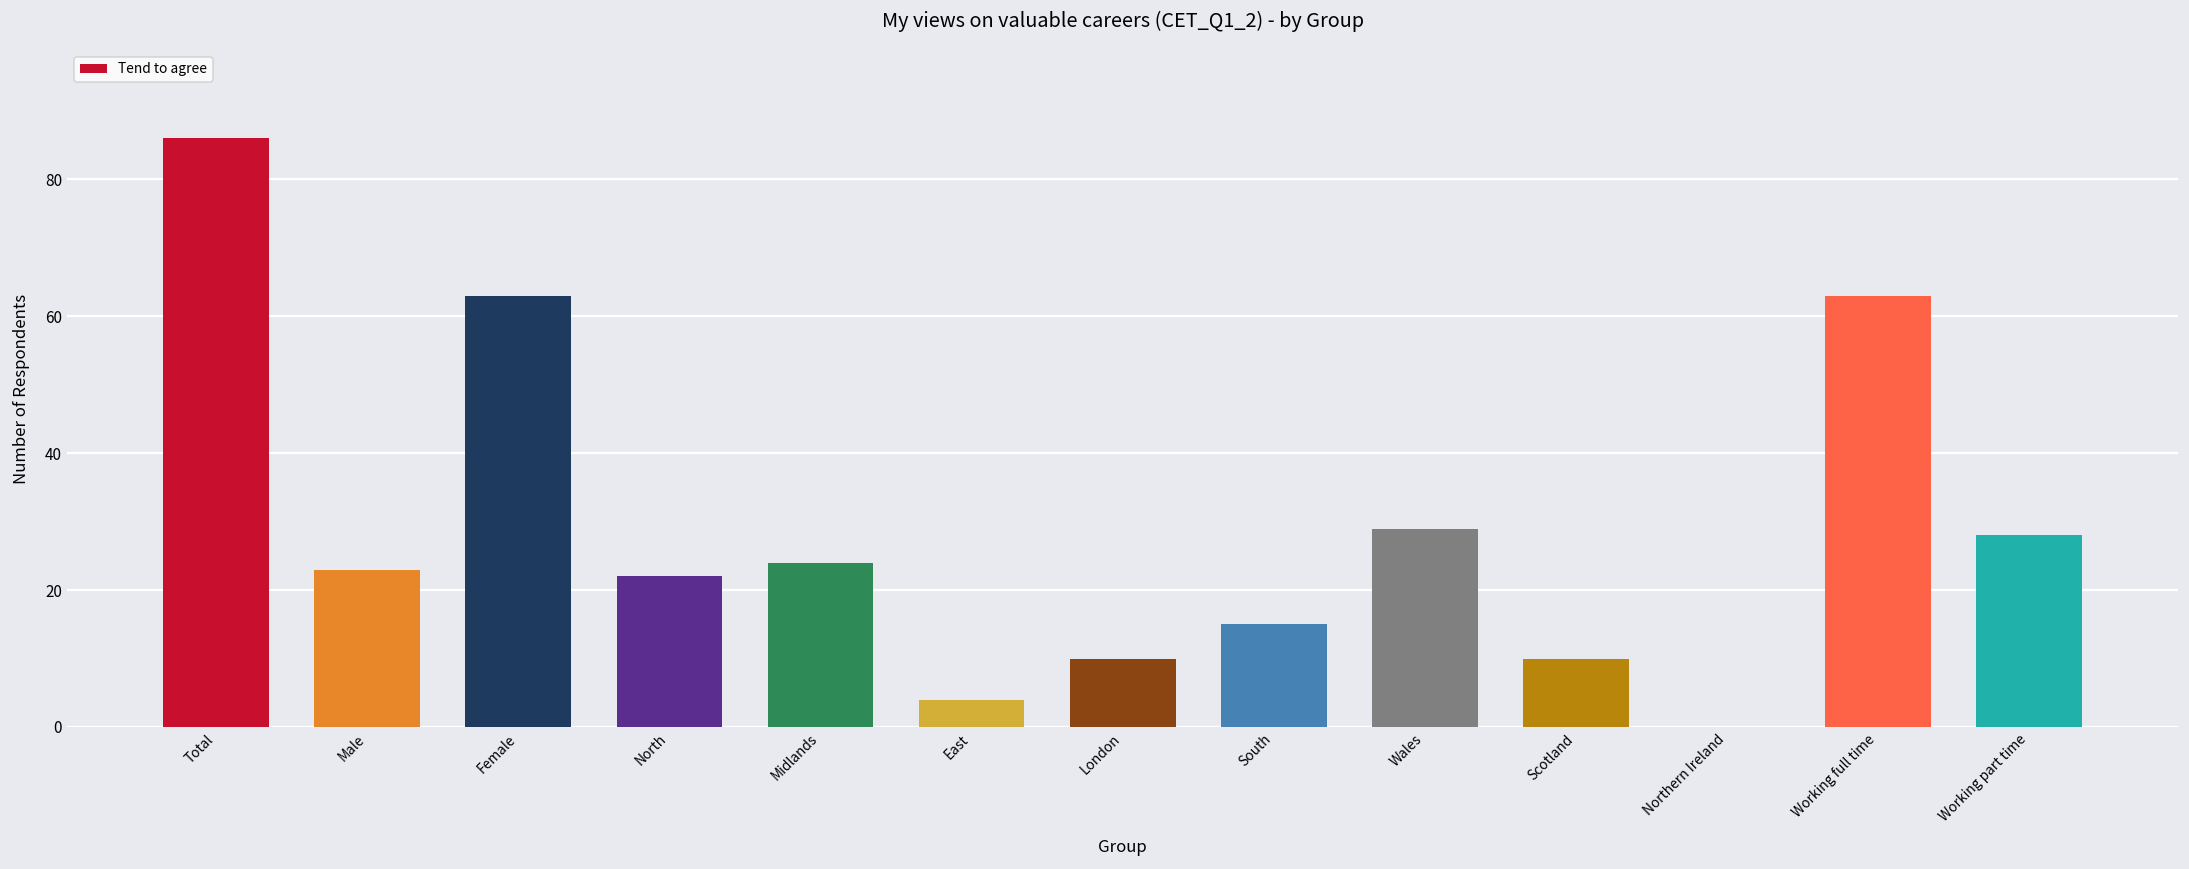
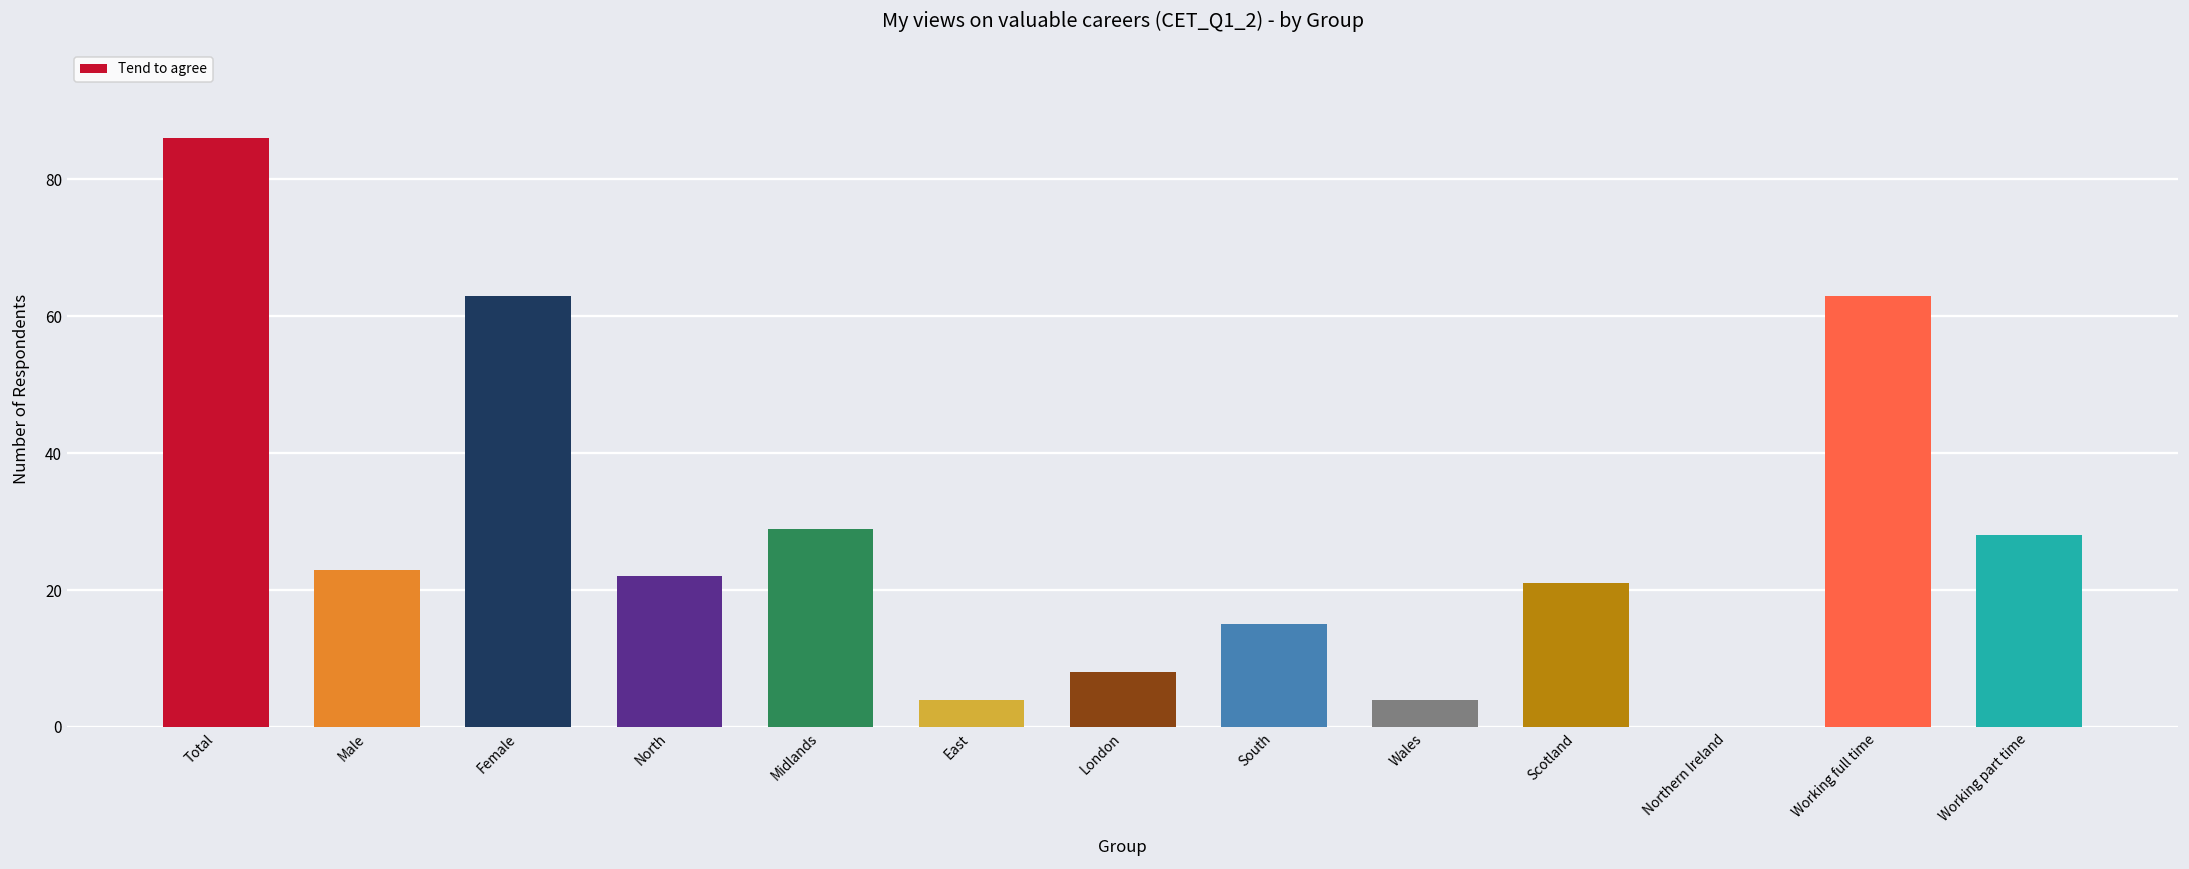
Midlands: 24 -> 29
London: 10 -> 8
Wales: 29 -> 4
Scotland: 10 -> 21
